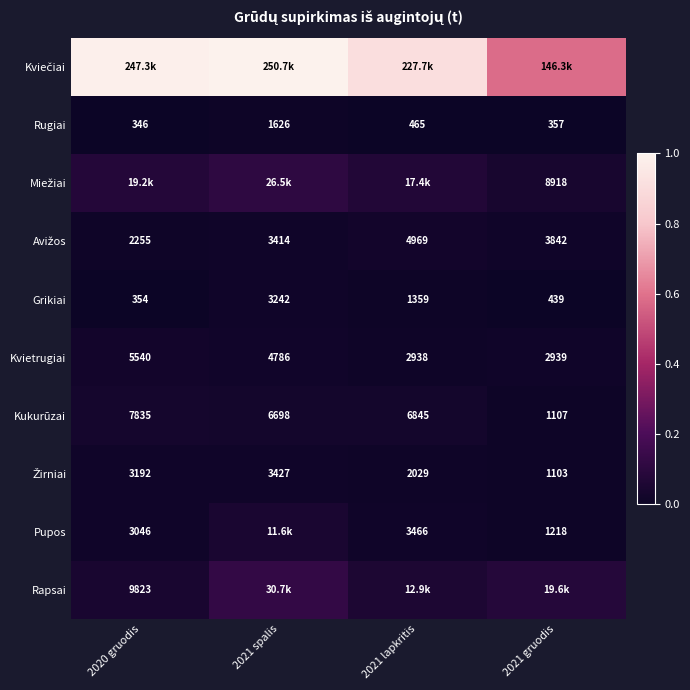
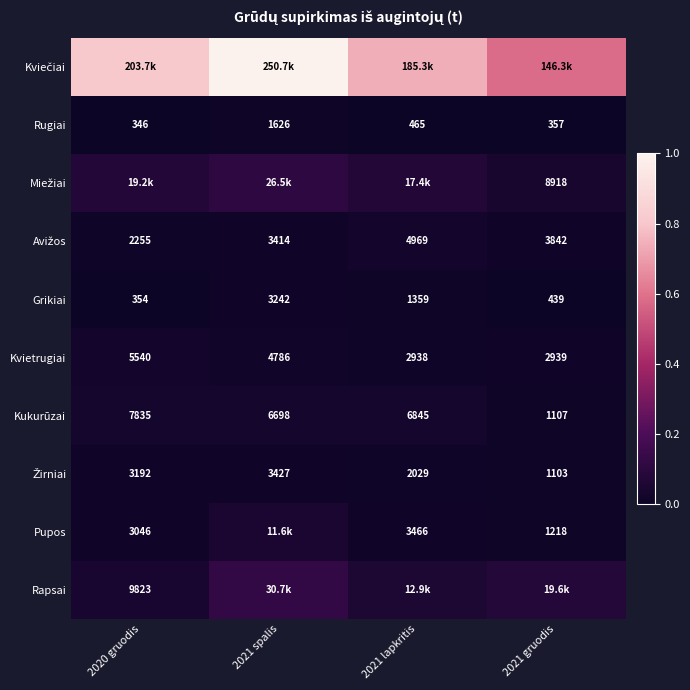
Kviečiai, 2020 gruodis: 247.3k -> 203.7k
Kviečiai, 2021 lapkritis: 227.7k -> 185.3k
